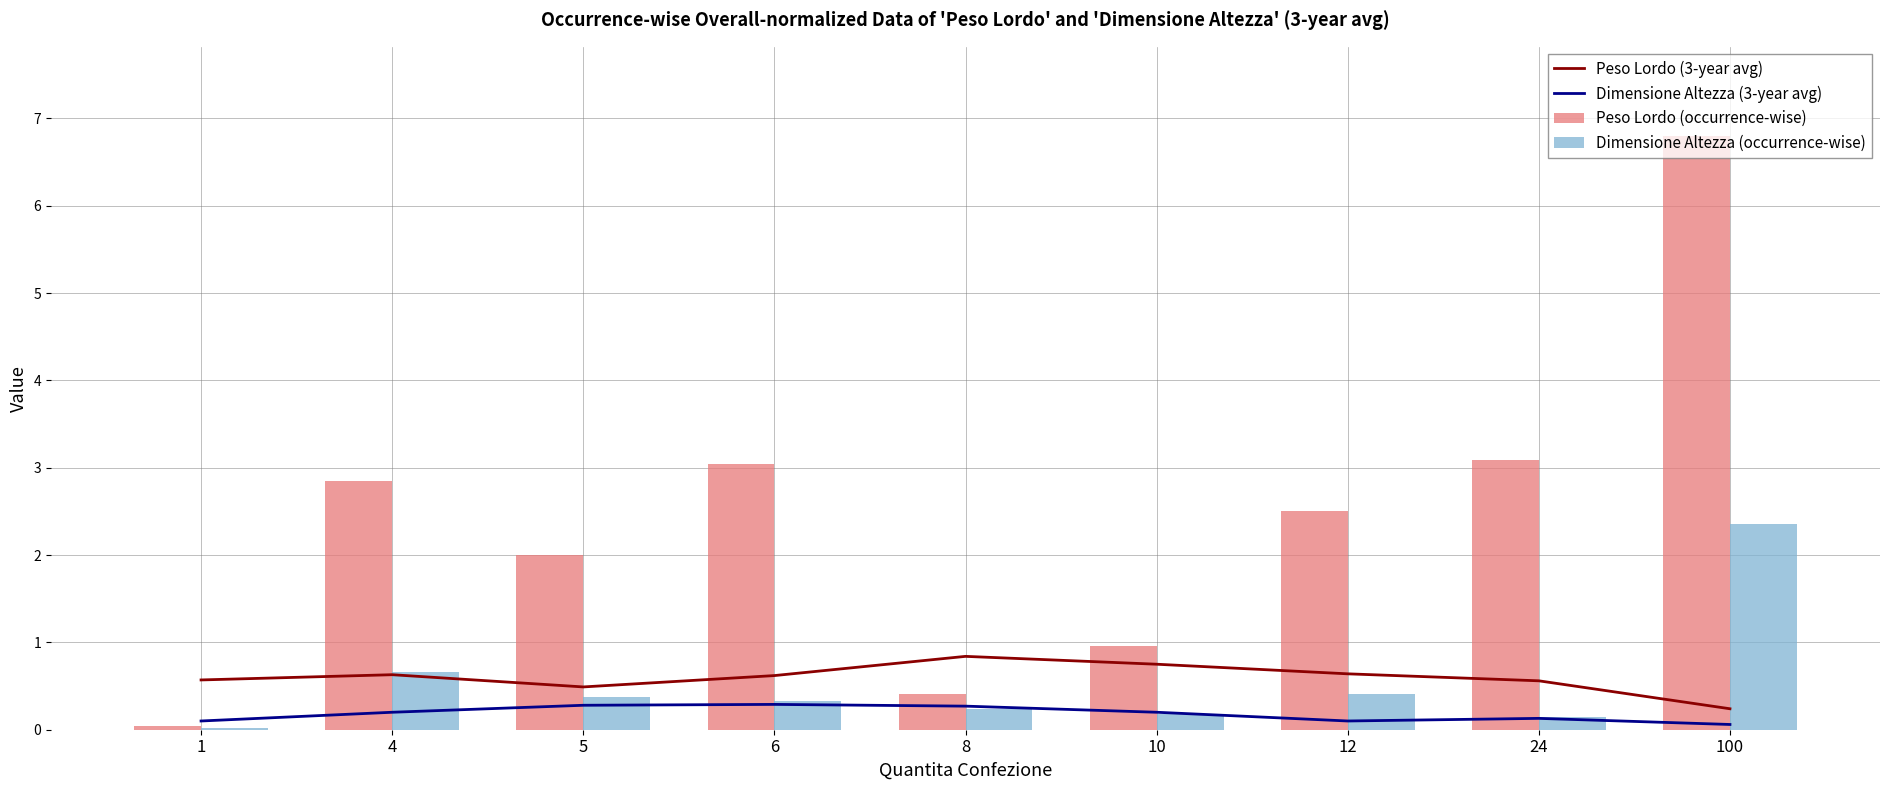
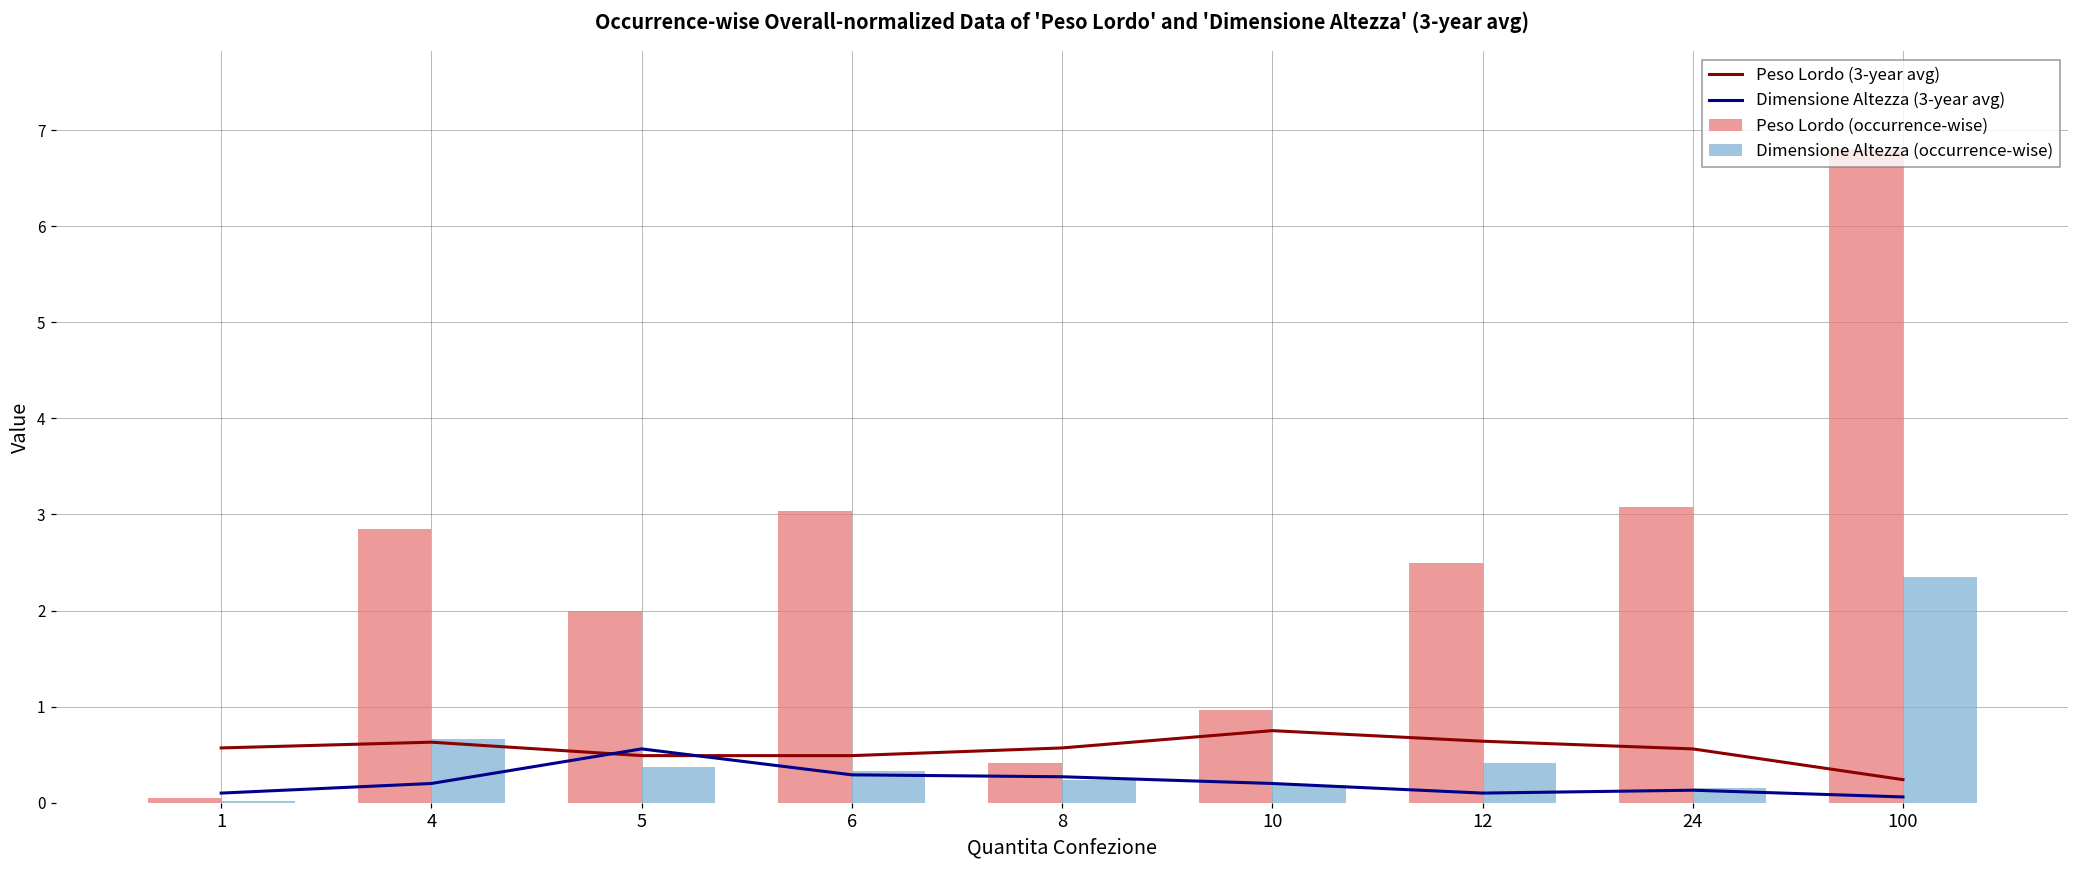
Dimensione Altezza (3-year avg), 5: 0.3 -> 0.6
Peso Lordo (3-year avg), 6: 0.6 -> 0.5
Peso Lordo (3-year avg), 8: 0.8 -> 0.6
